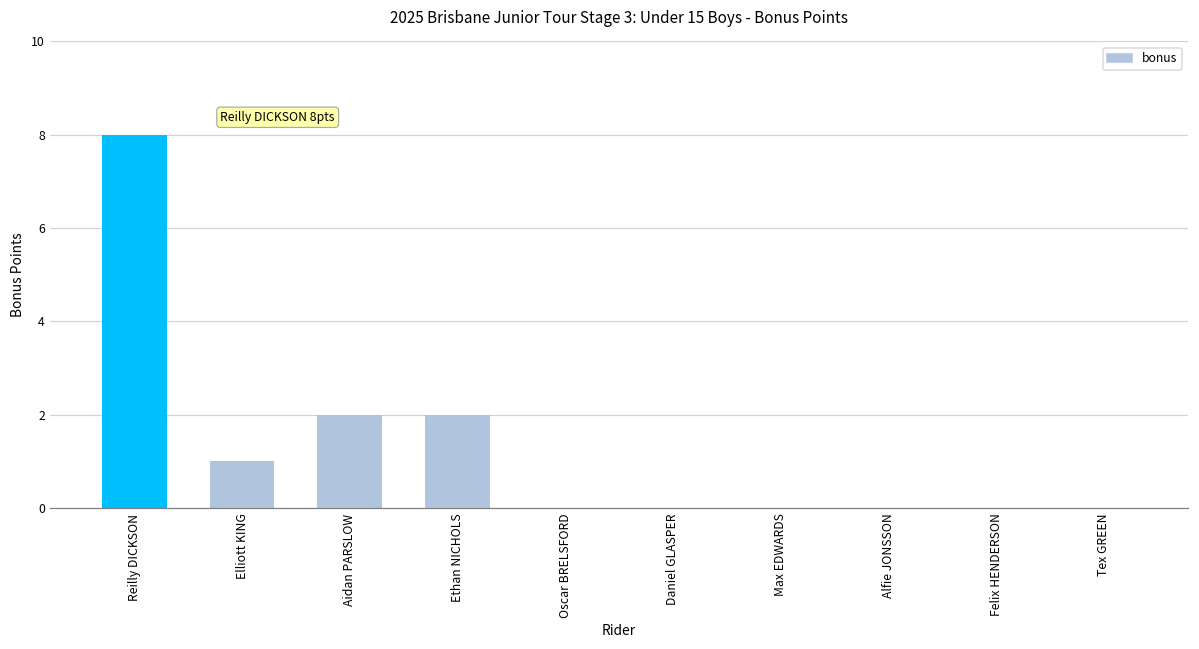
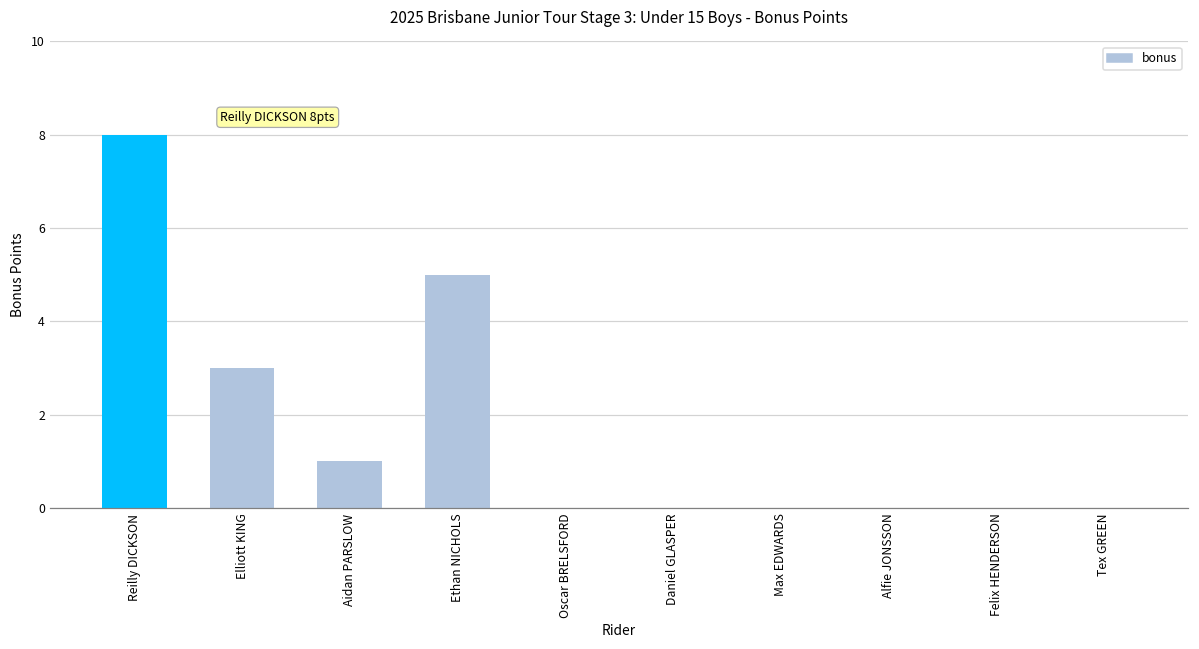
Elliott KING: 1 -> 3
Aidan PARSLOW: 2 -> 1
Ethan NICHOLS: 2 -> 5
